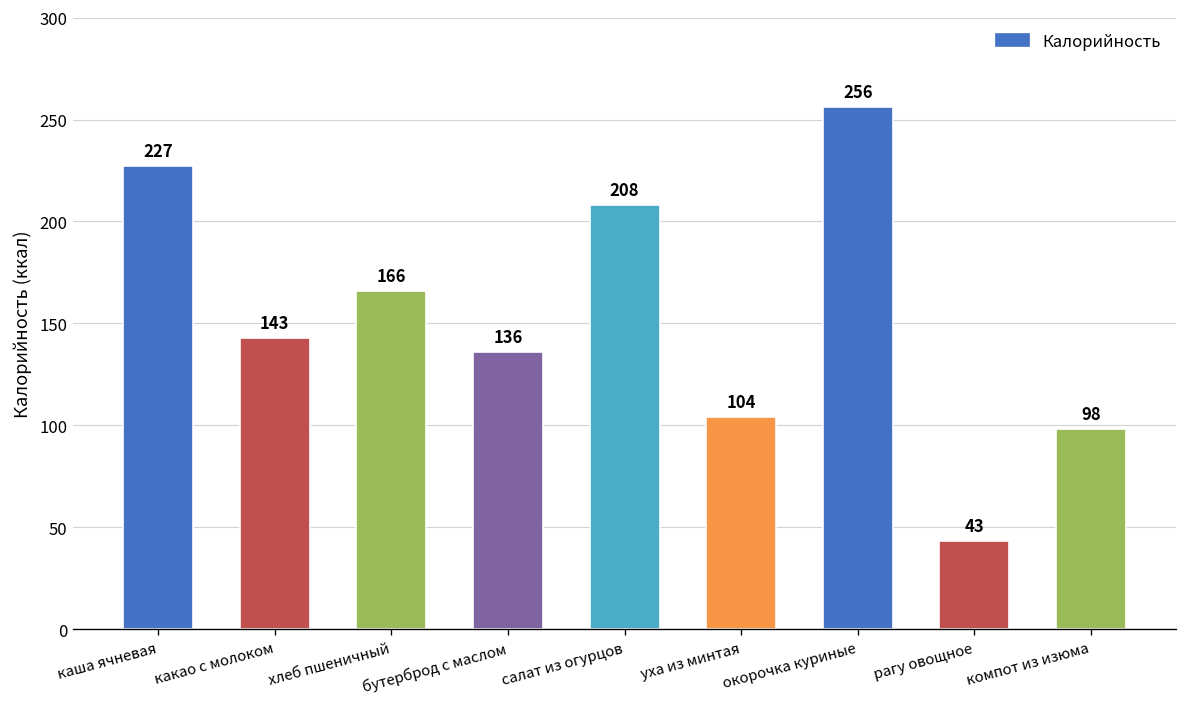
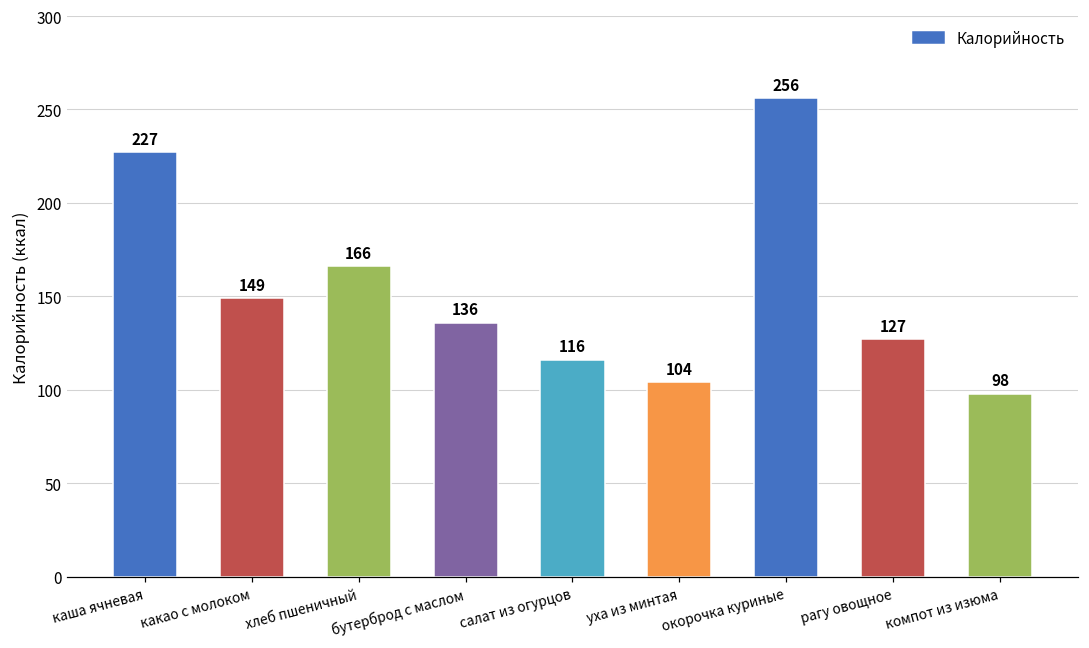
какао с молоком: 143 -> 149
салат из огурцов: 208 -> 116
рагу овощное: 43 -> 127
